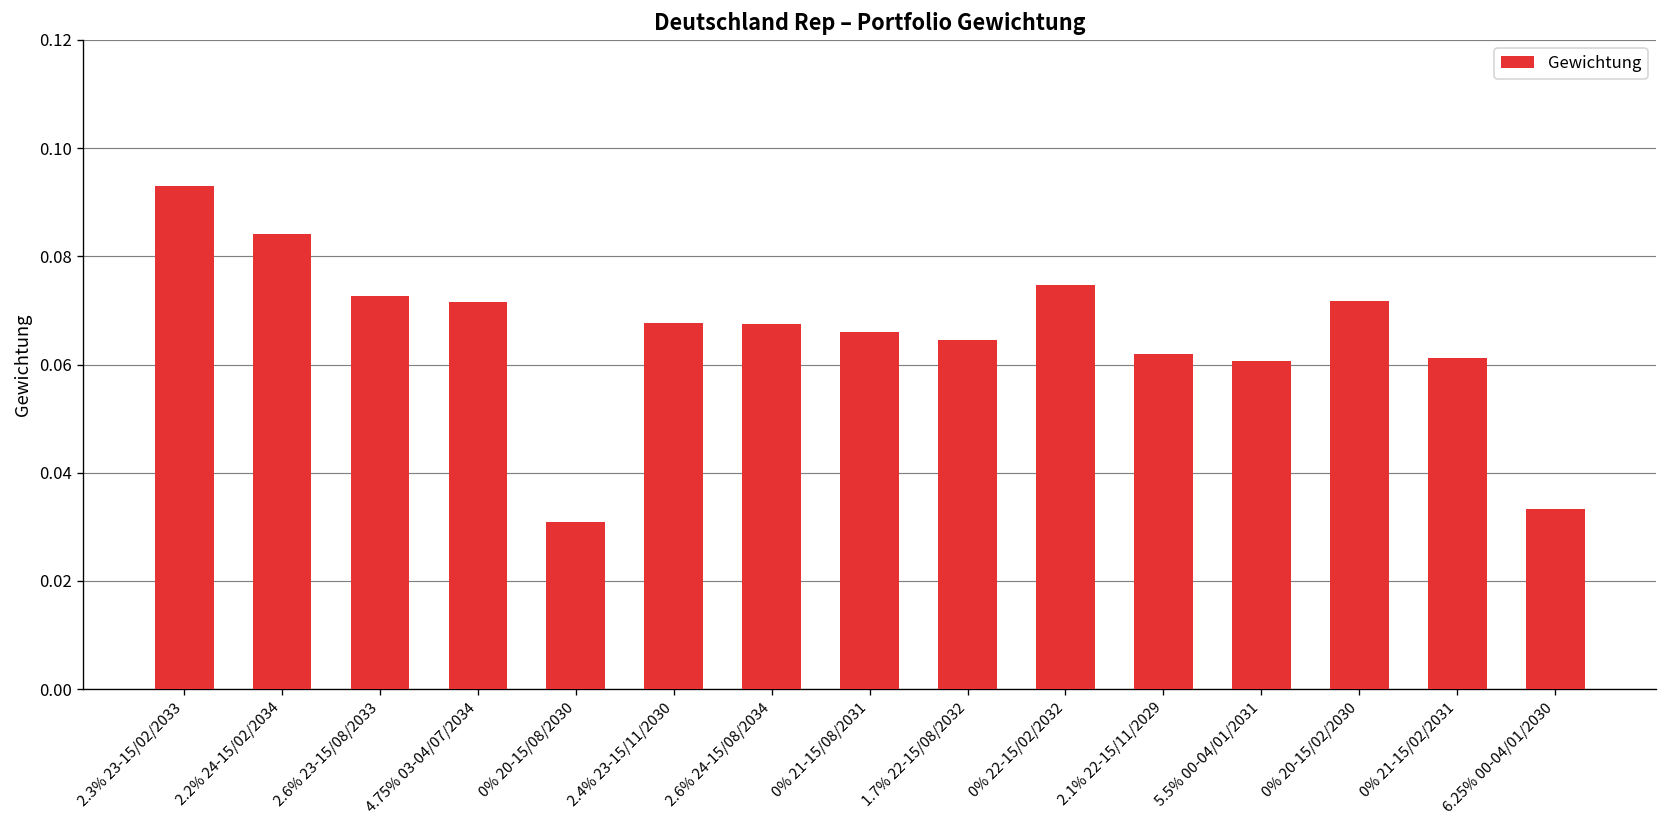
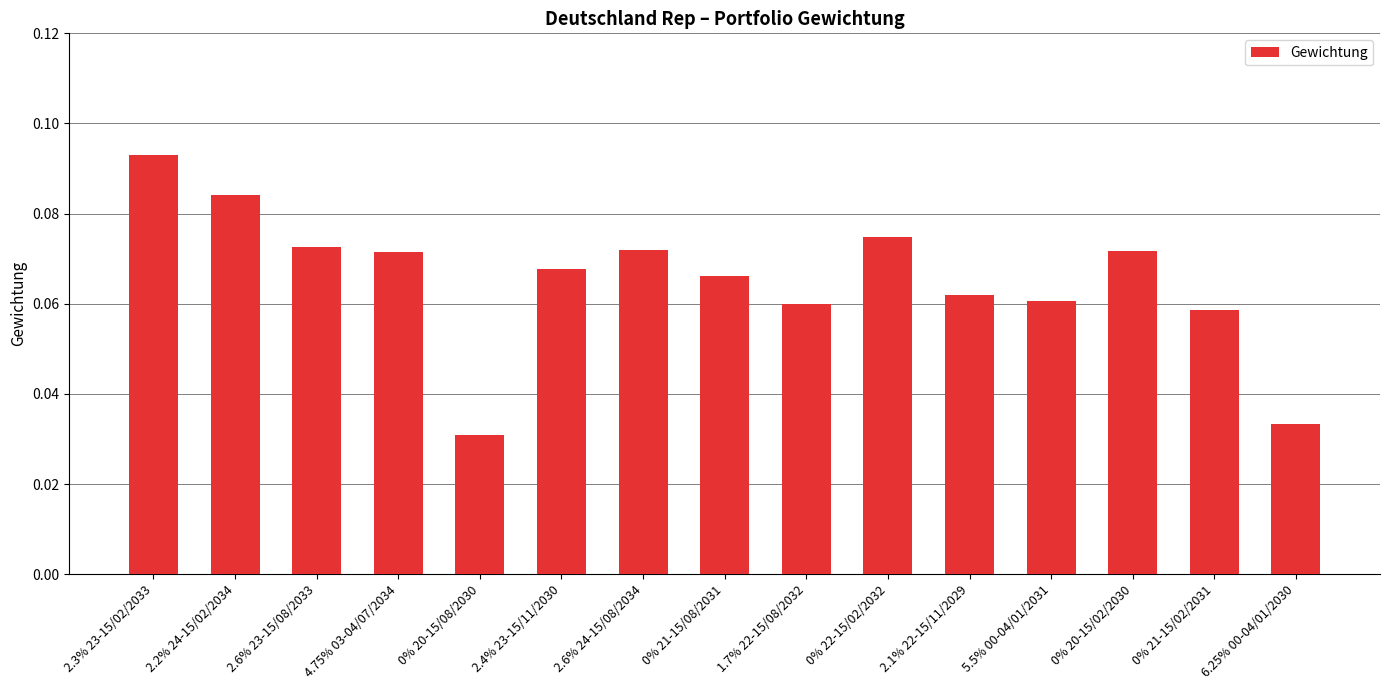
2.6% 24-15/08/2034: 0.067 -> 0.072
1.7% 22-15/08/2032: 0.065 -> 0.060
0% 21-15/02/2031: 0.061 -> 0.059
